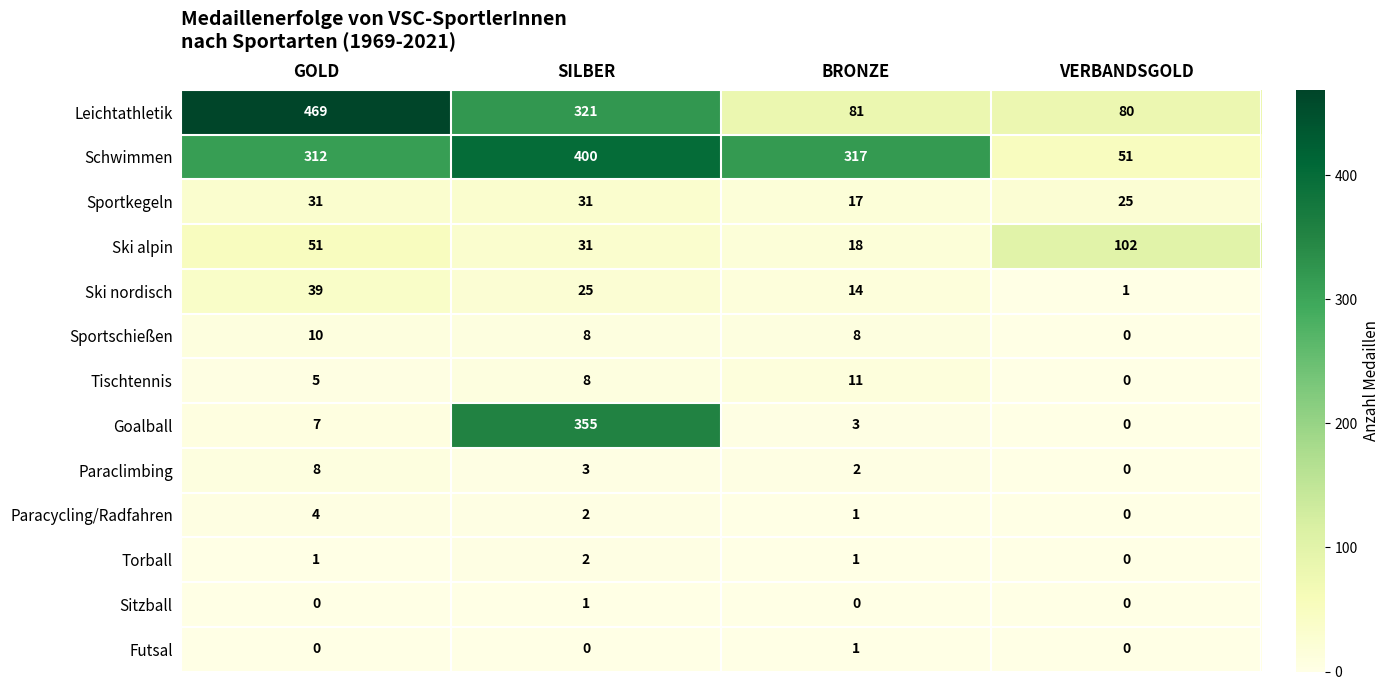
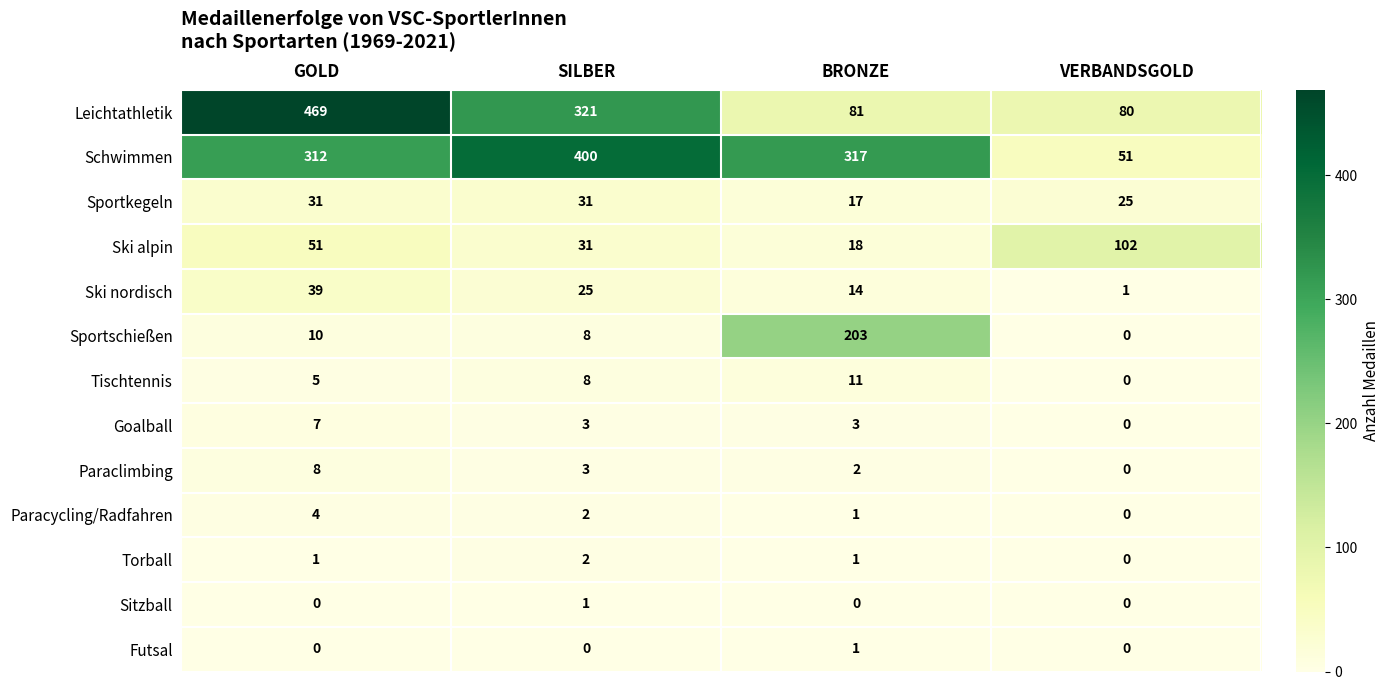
Sportschießen, BRONZE: 8 -> 203
Goalball, SILBER: 355 -> 3
